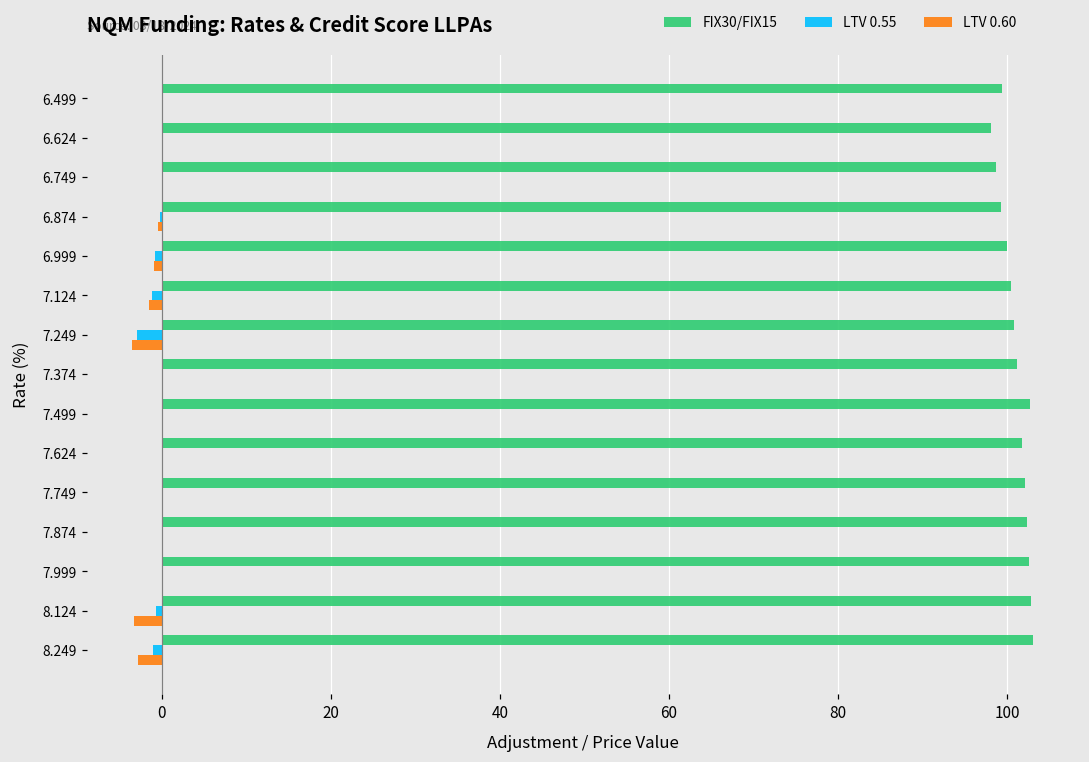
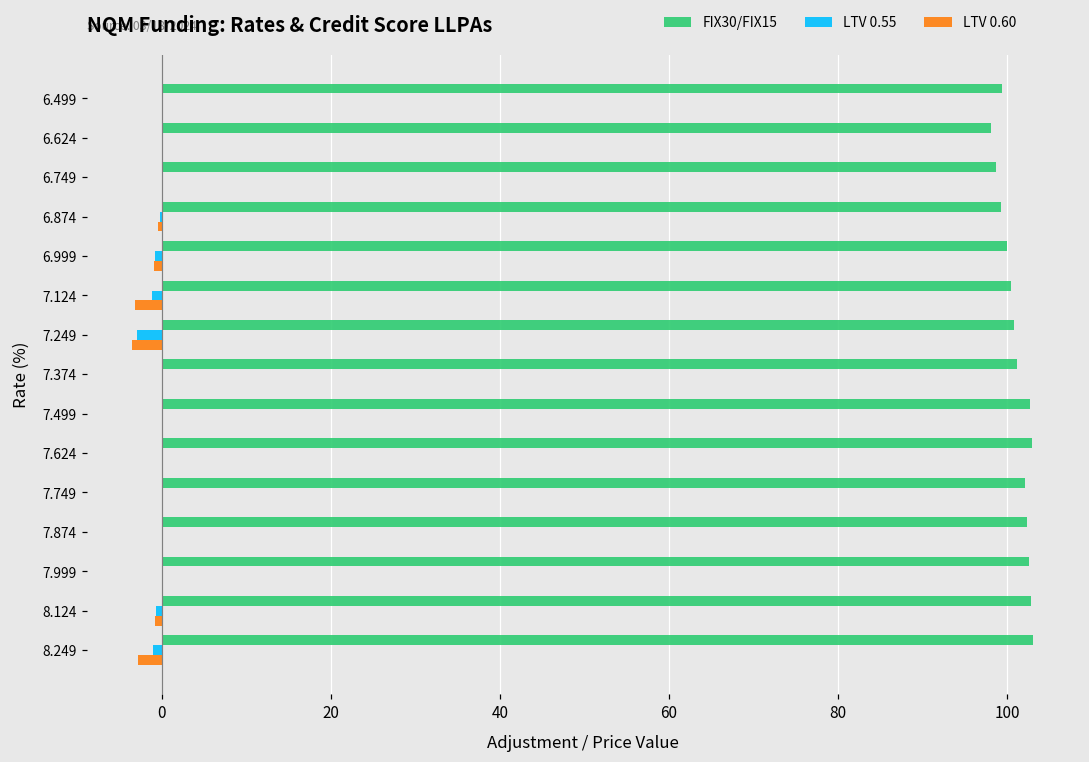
LTV 0.60, 7.124: -2 -> -3
FIX30/FIX15, 7.624: 102 -> 103
LTV 0.60, 8.124: -3 -> -1
